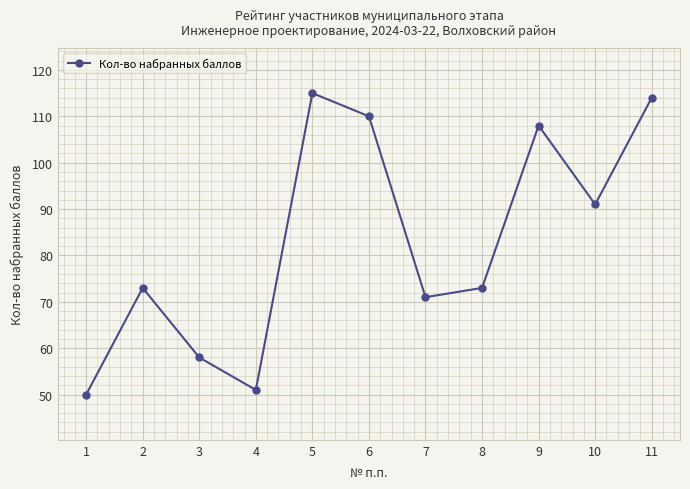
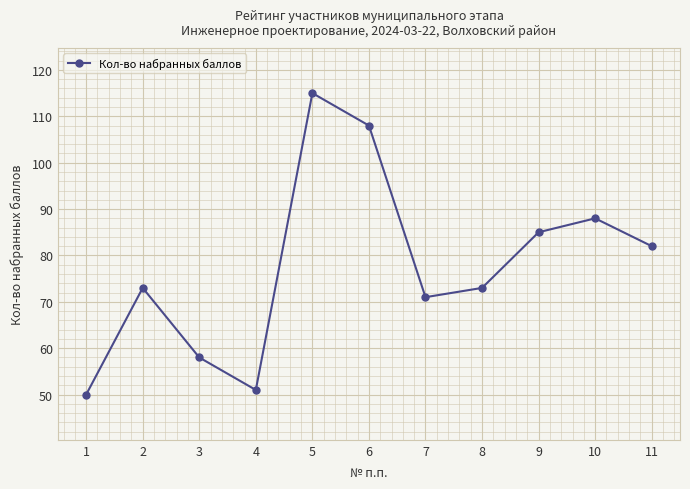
6: 110 -> 108
9: 108 -> 85
10: 91 -> 88
11: 114 -> 82
